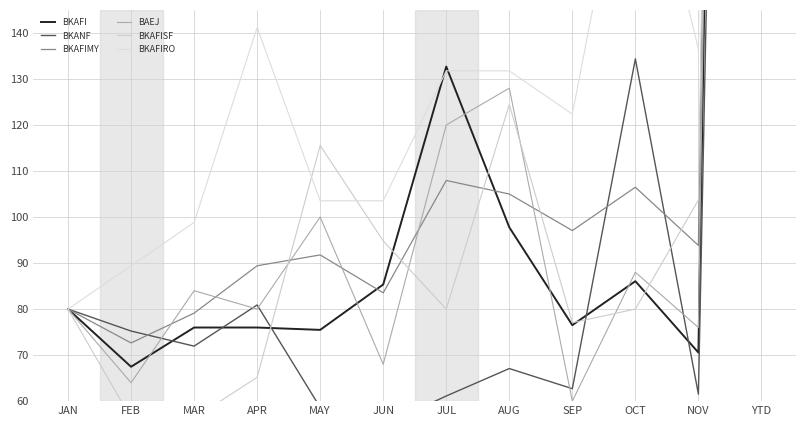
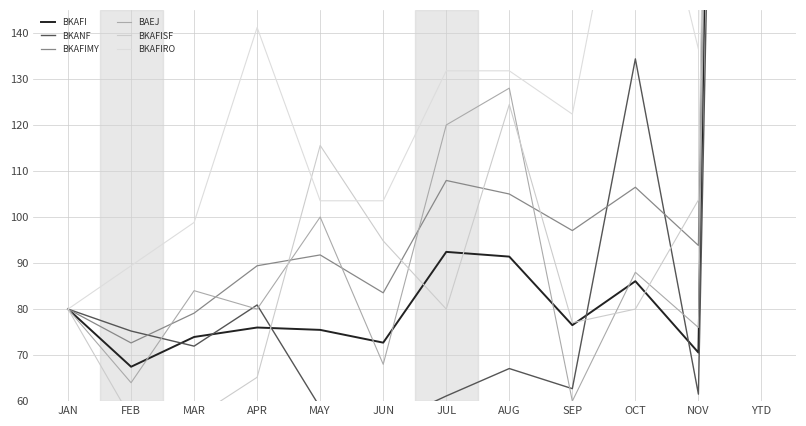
BKAFI, MAR: 76 -> 74
BKAFI, JUN: 85 -> 73
BKAFI, JUL: 133 -> 92
BKAFI, AUG: 98 -> 91
